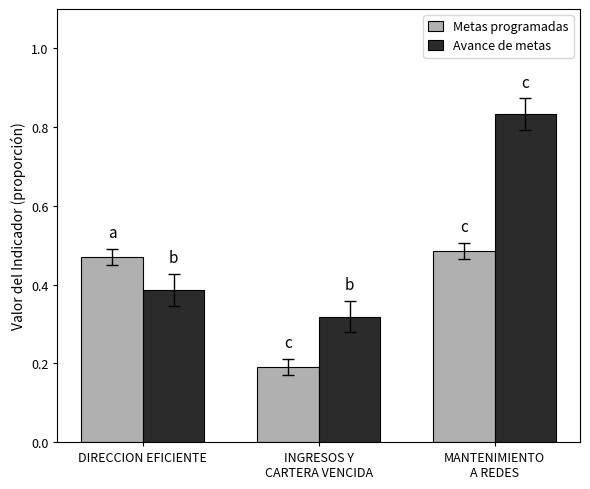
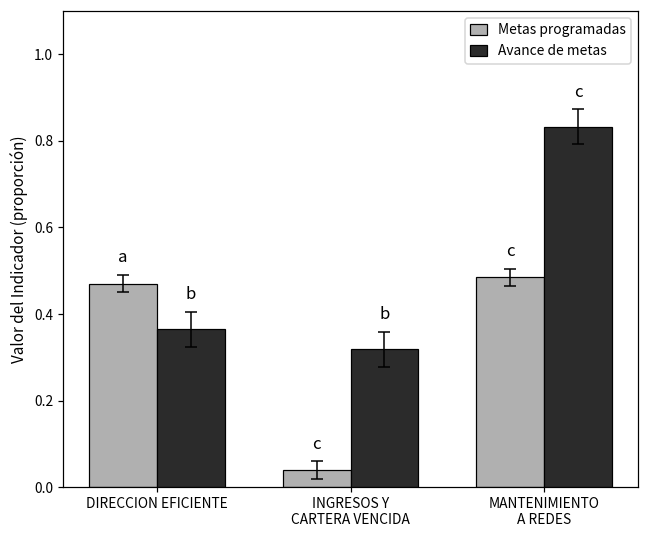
Avance de metas, DIRECCION EFICIENTE: 0.39 -> 0.36
Metas programadas, INGRESOS Y CARTERA VENCIDA: 0.19 -> 0.04
